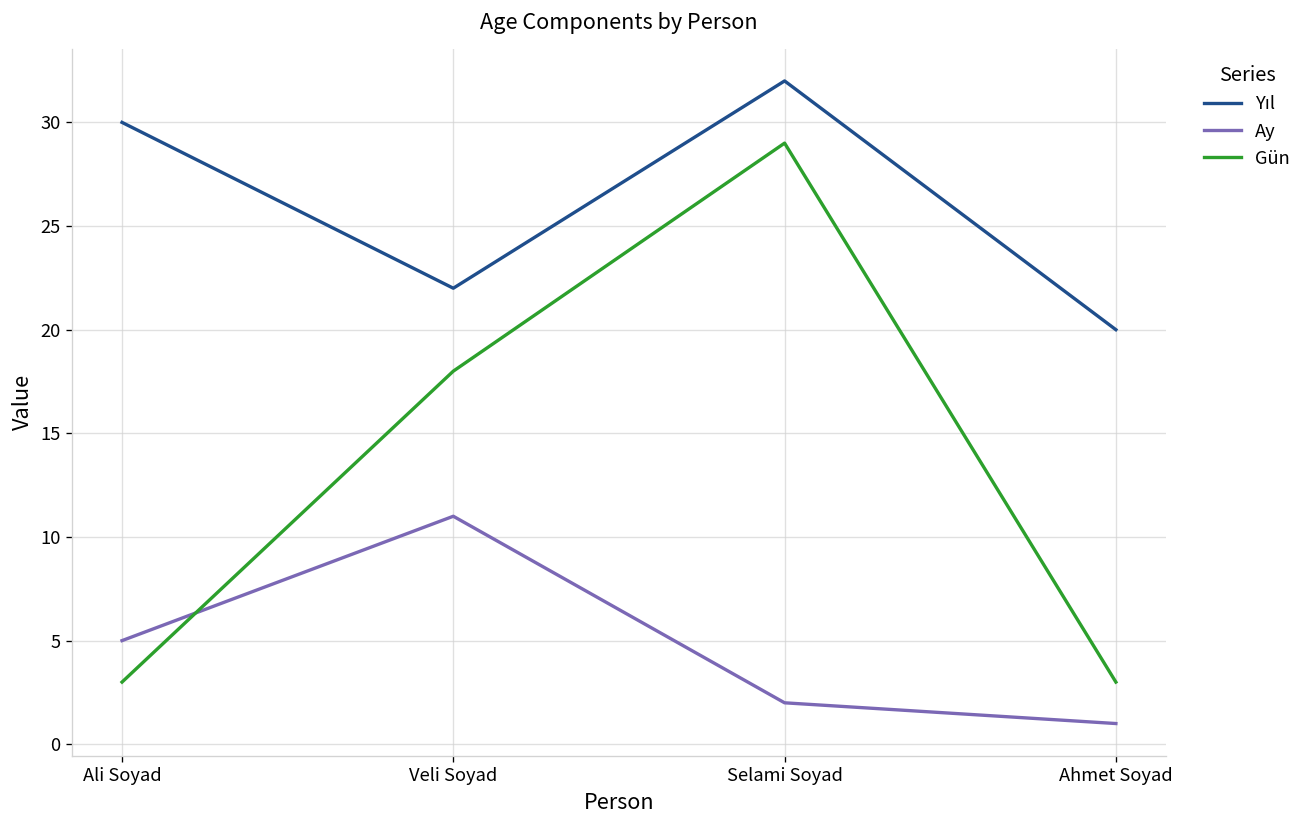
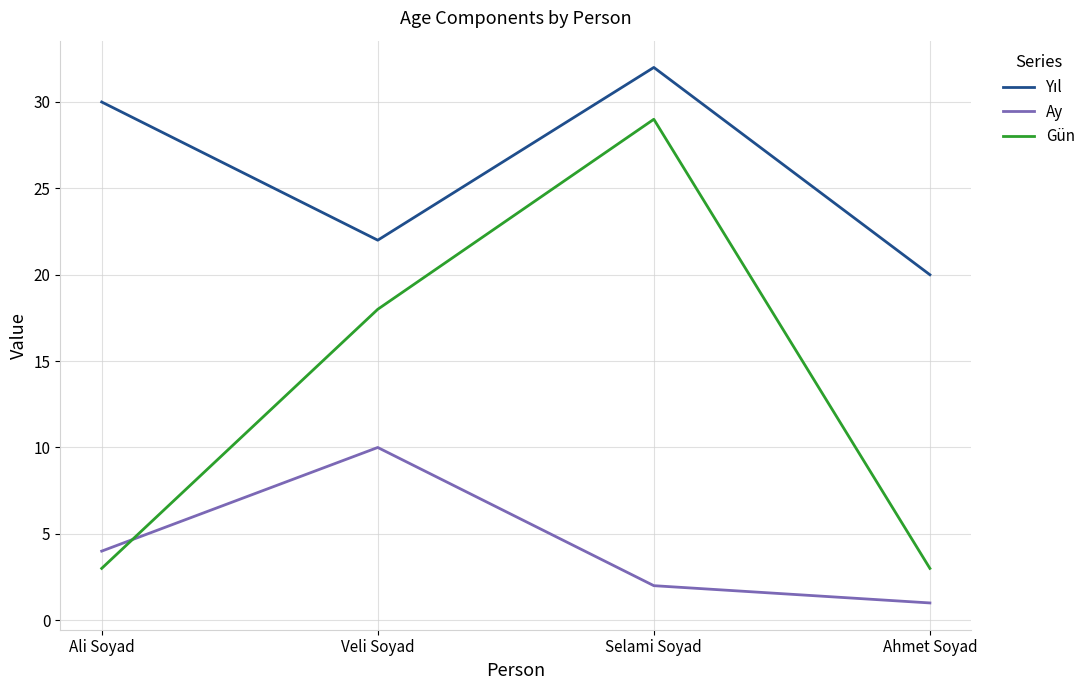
Ay, Ali Soyad: 5 -> 4
Ay, Veli Soyad: 11 -> 10
